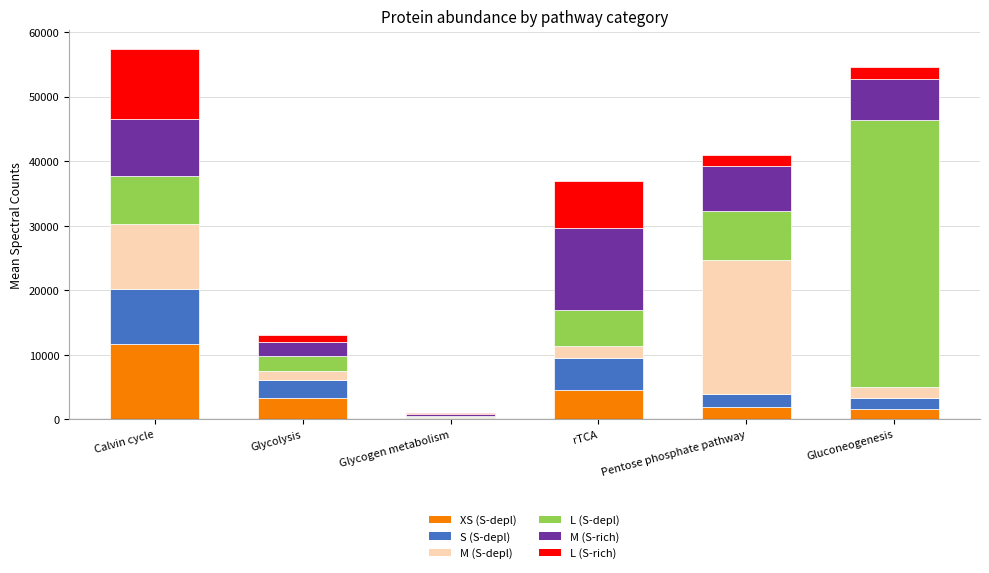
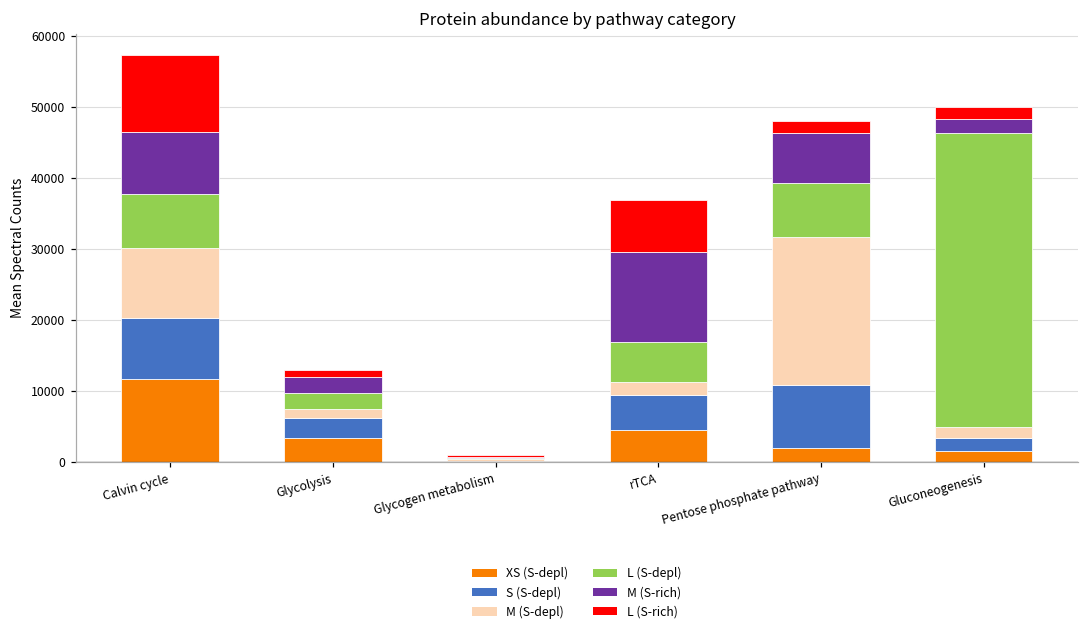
S (S-depl), Pentose phosphate pathway: 2000 -> 9000
M (S-rich), Gluconeogenesis: 6000 -> 2000
